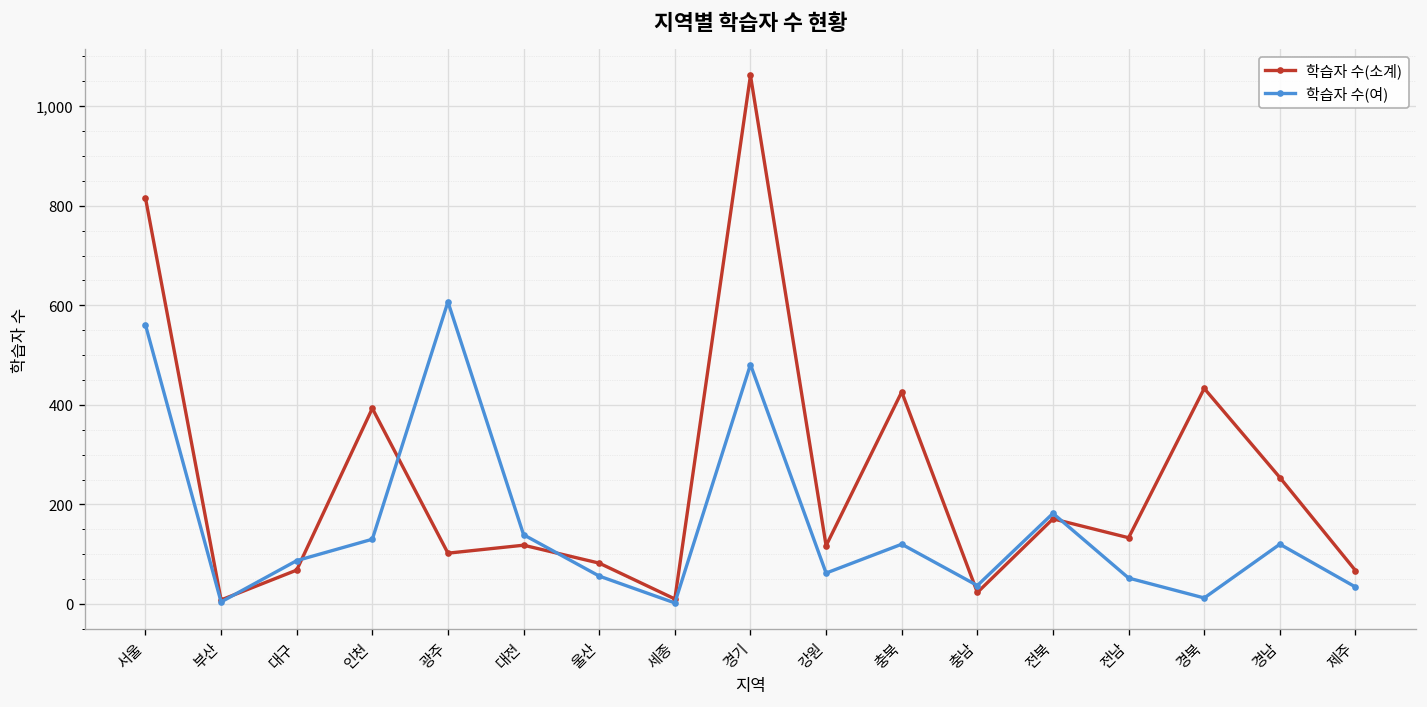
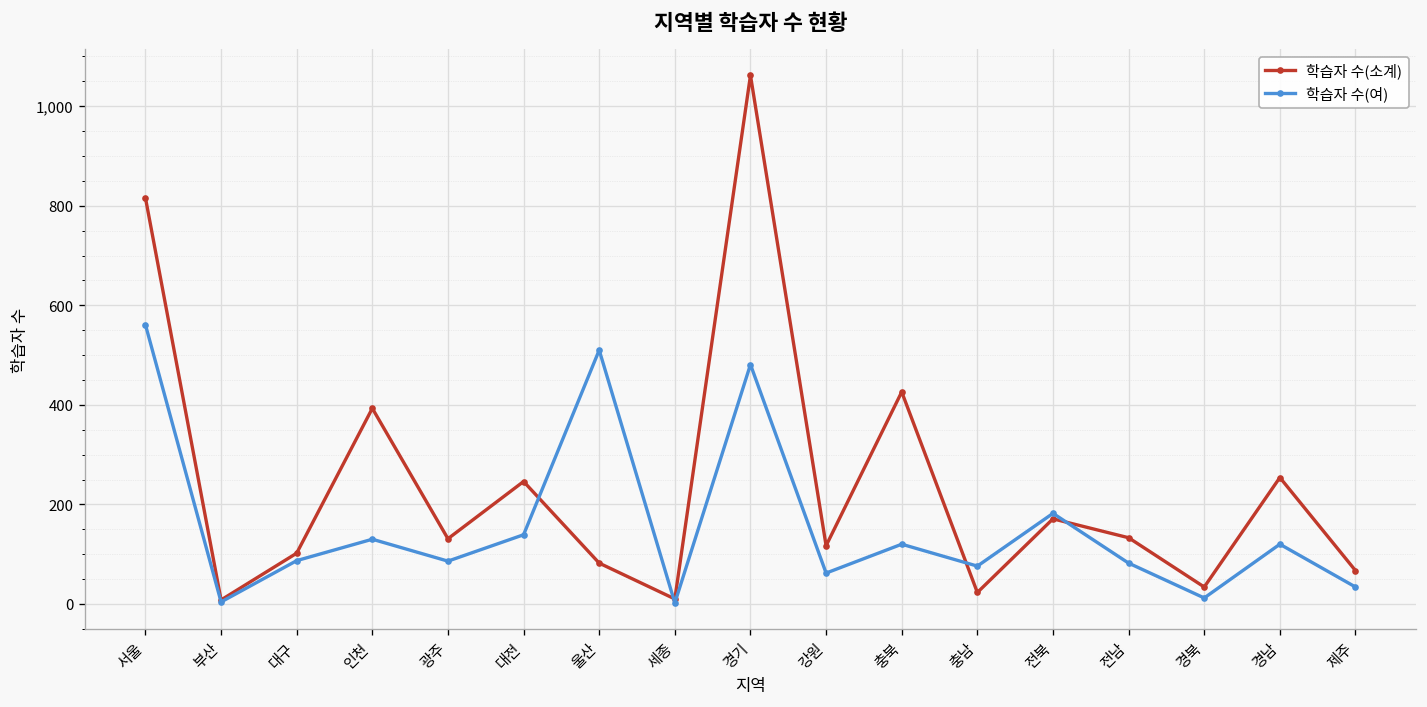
학습자 수(소계), 대구: 70 -> 100
학습자 수(소계), 광주: 100 -> 130
학습자 수(여), 광주: 610 -> 90
학습자 수(소계), 대전: 120 -> 250
학습자 수(여), 울산: 60 -> 510
학습자 수(여), 충남: 40 -> 80
학습자 수(여), 전남: 50 -> 80
학습자 수(소계), 경북: 430 -> 30
